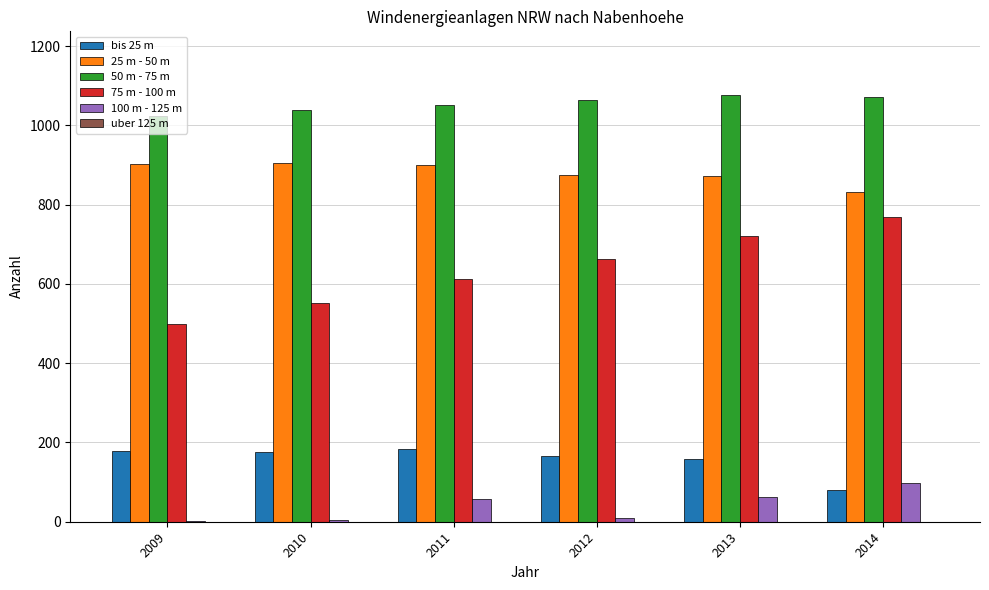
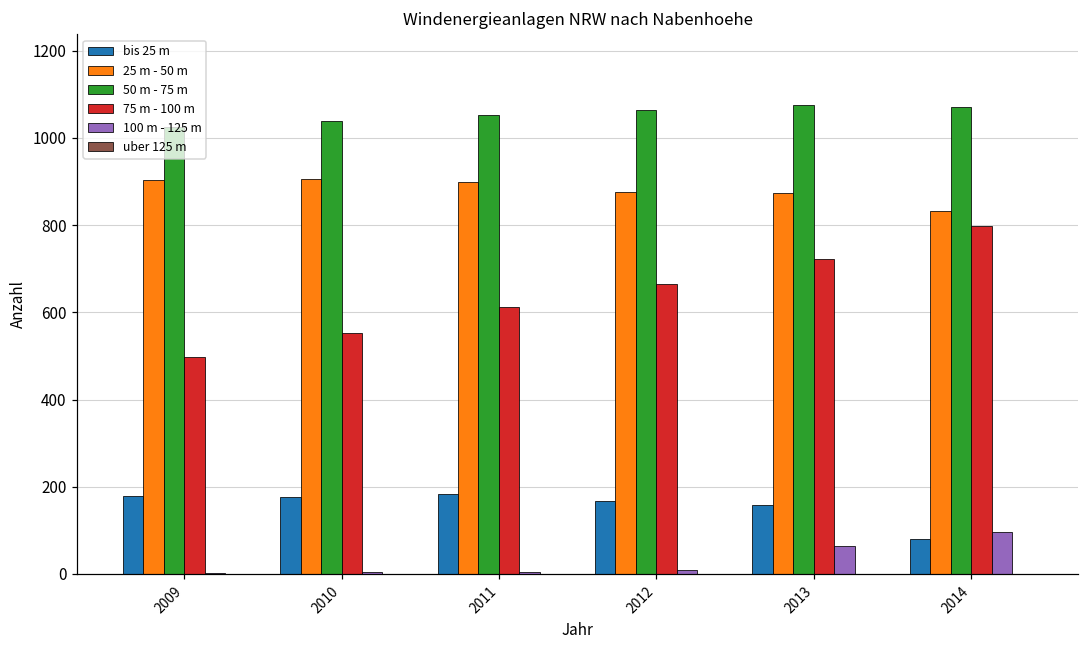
100 m - 125 m, 2011: 60 -> 10
75 m - 100 m, 2014: 770 -> 800
